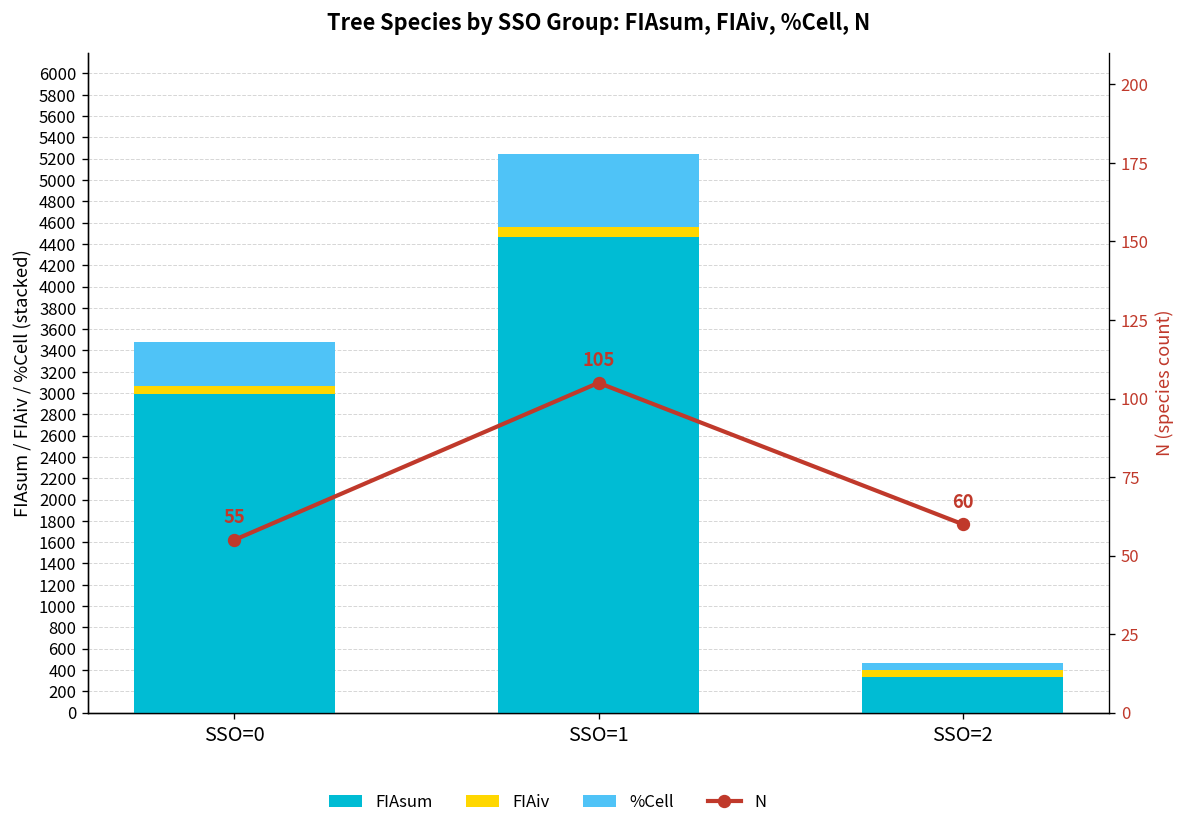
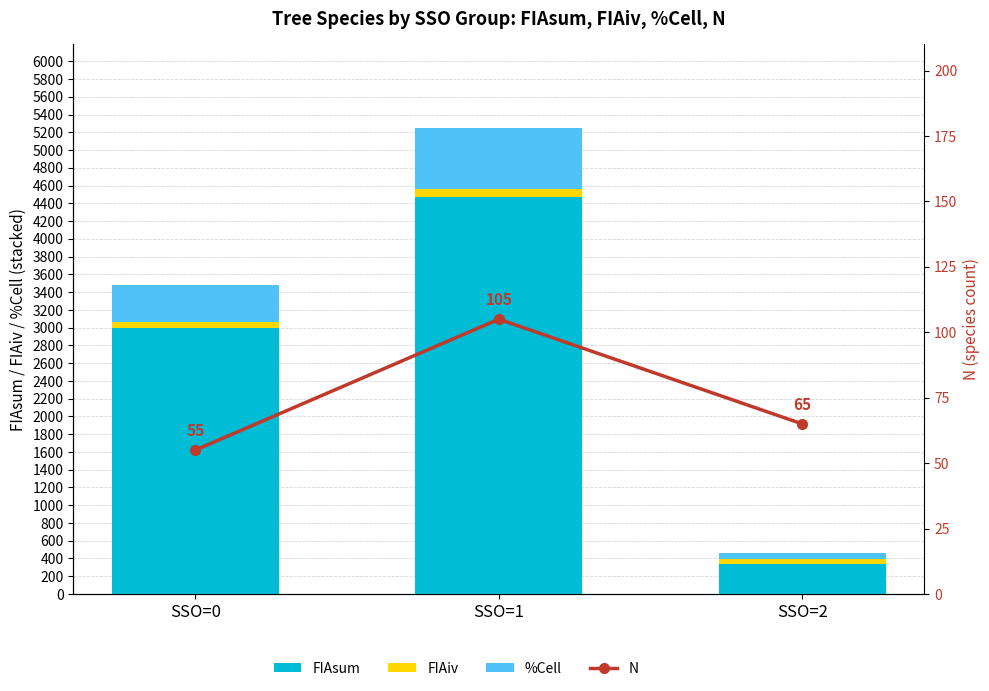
N, SSO=2: 60 -> 65
